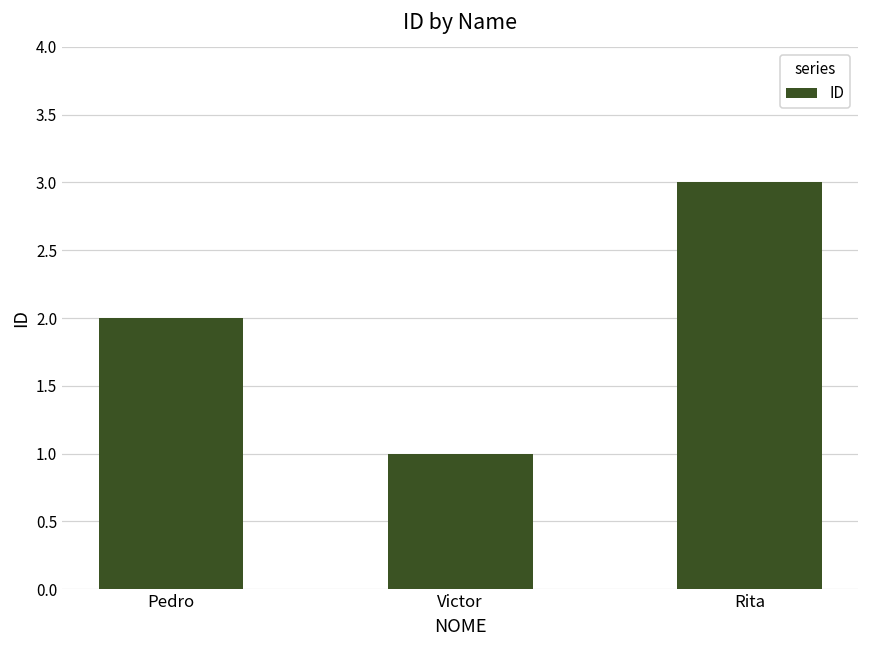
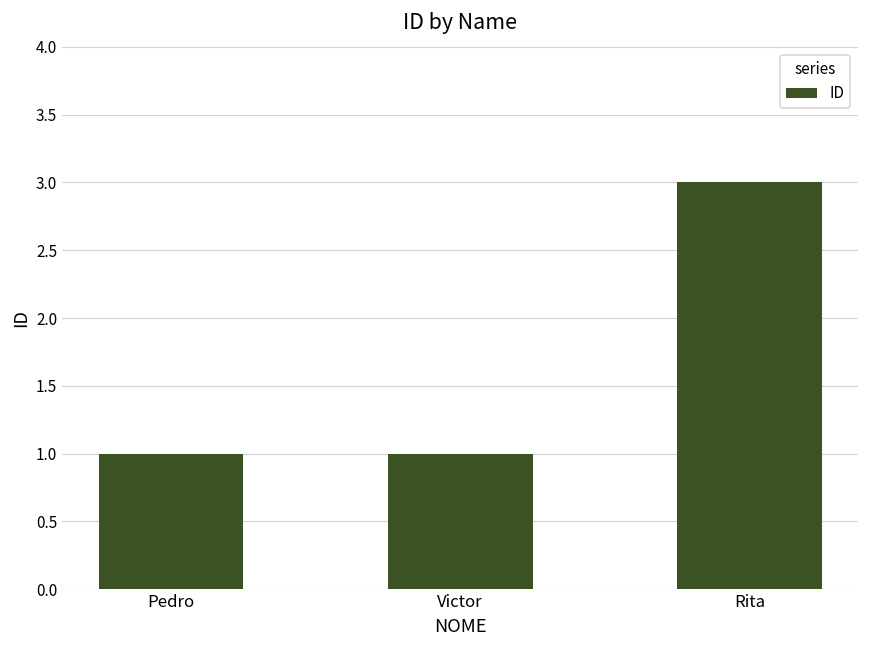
Pedro: 2 -> 1
